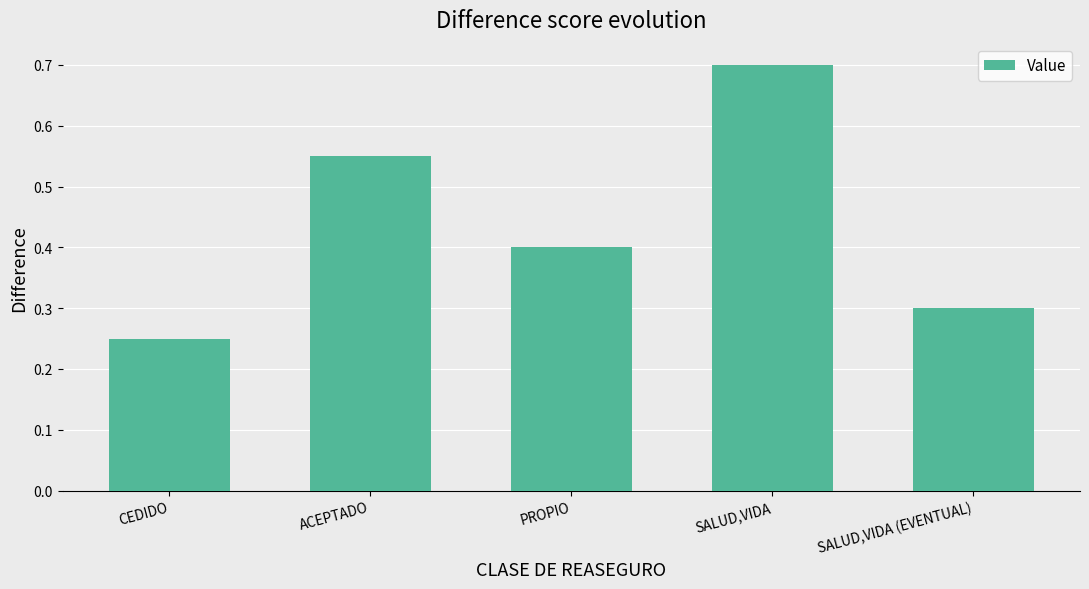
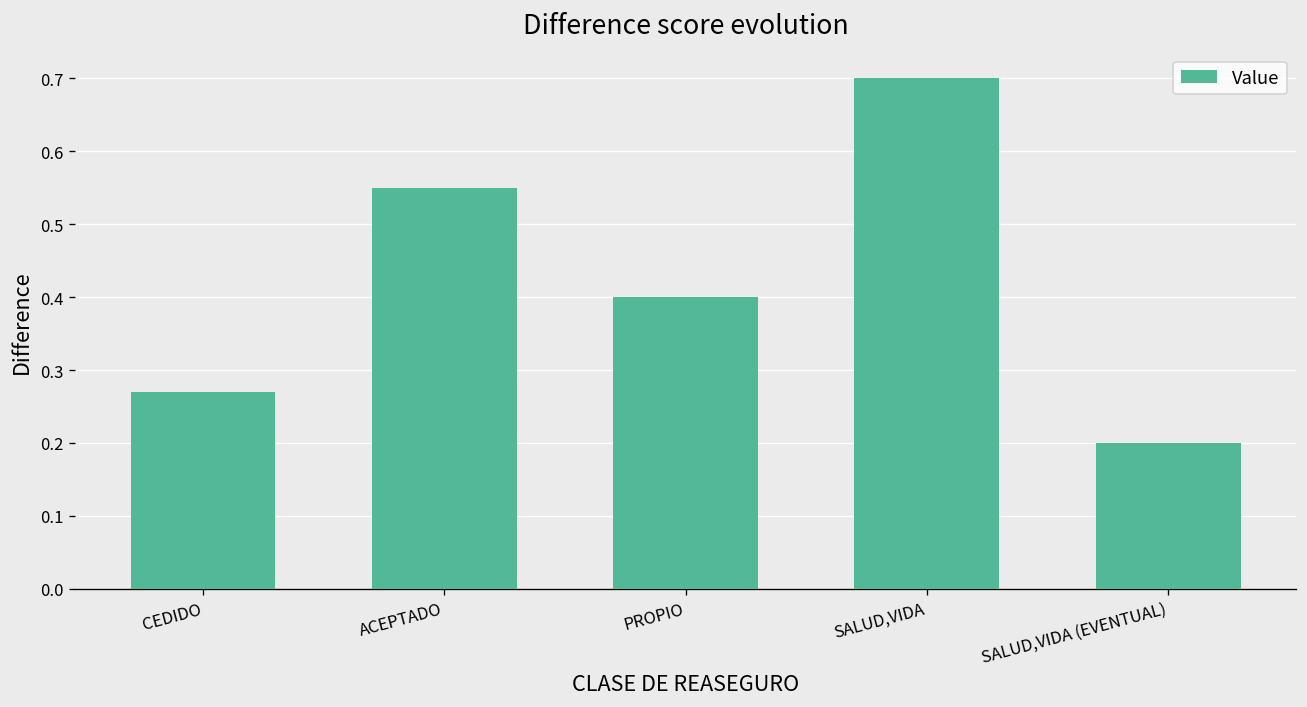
CEDIDO: 0.25 -> 0.27
SALUD,VIDA (EVENTUAL): 0.3 -> 0.2
